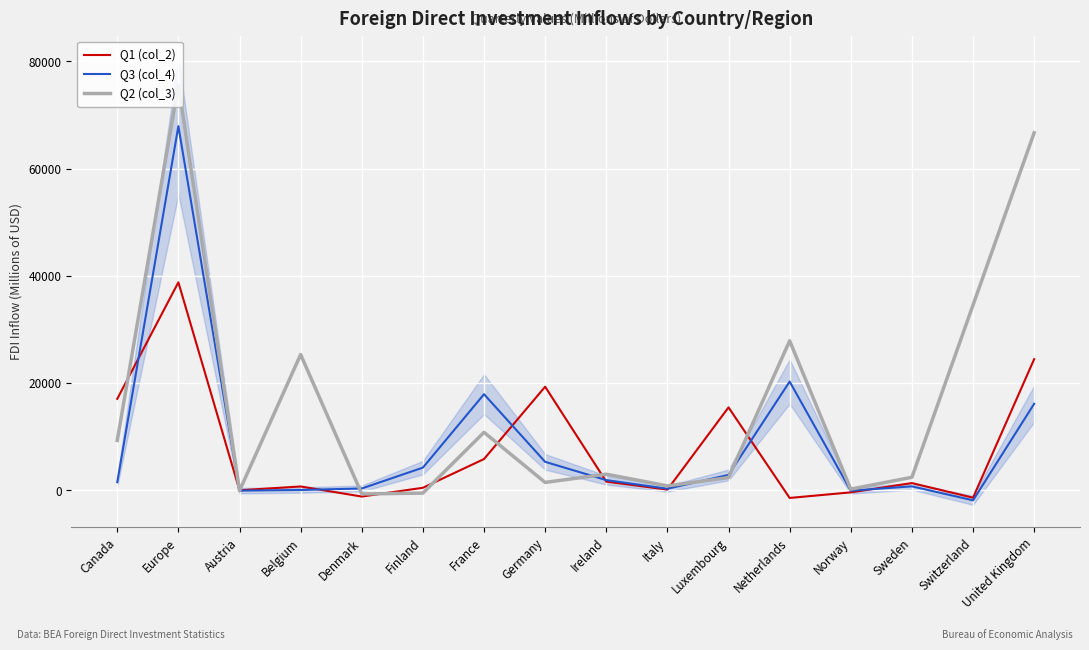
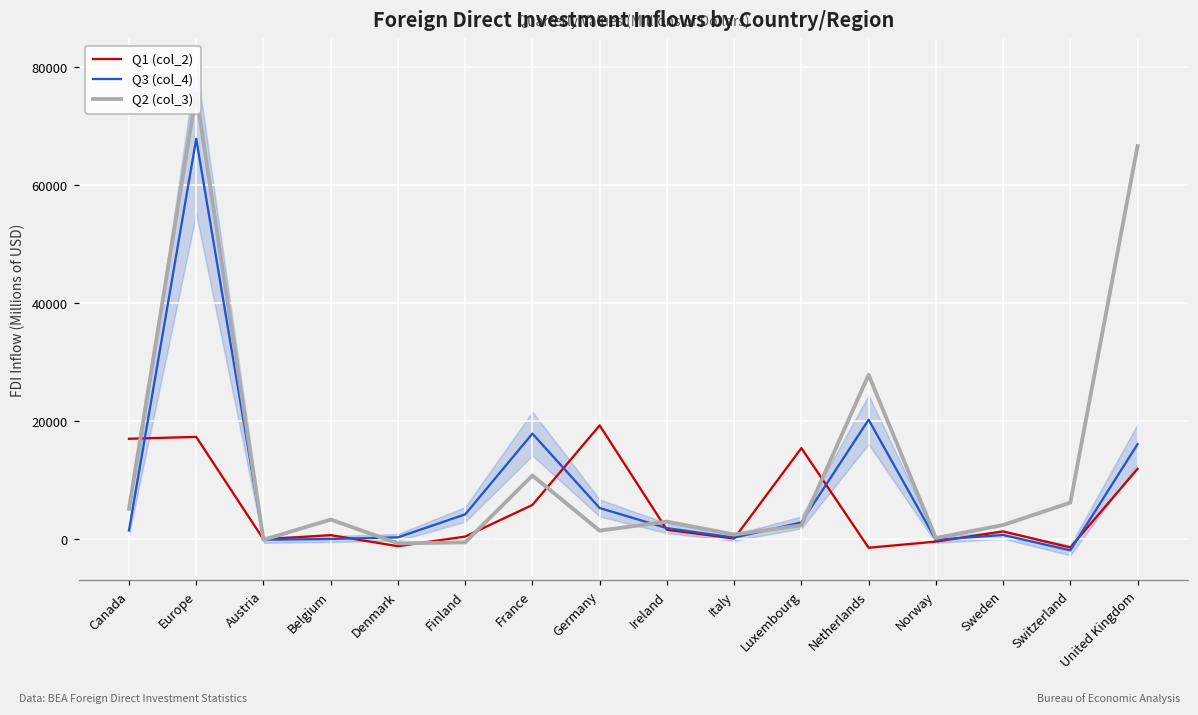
Q2 (col_3), Canada: 9000 -> 5000
Q1 (col_2), Europe: 39000 -> 17000
Q2 (col_3), Belgium: 25000 -> 3000
Q2 (col_3), Switzerland: 35000 -> 6000
Q1 (col_2), United Kingdom: 24000 -> 12000
